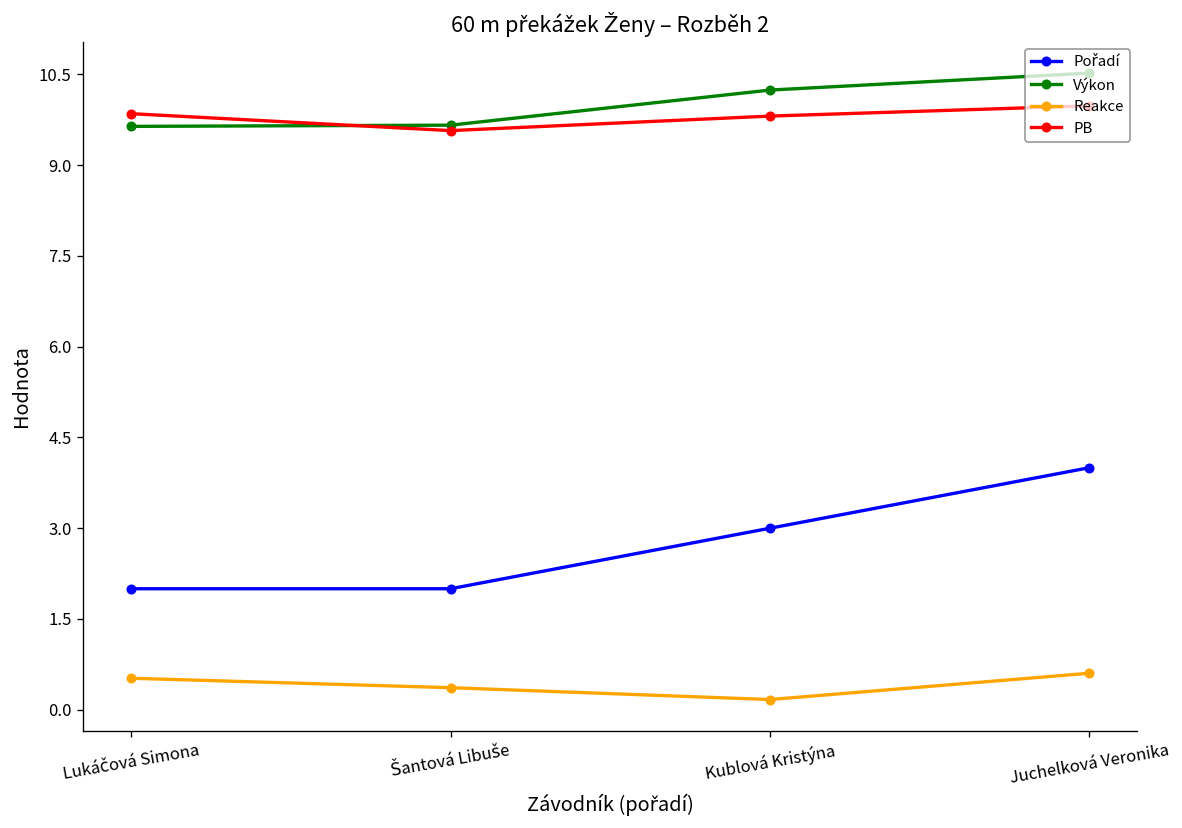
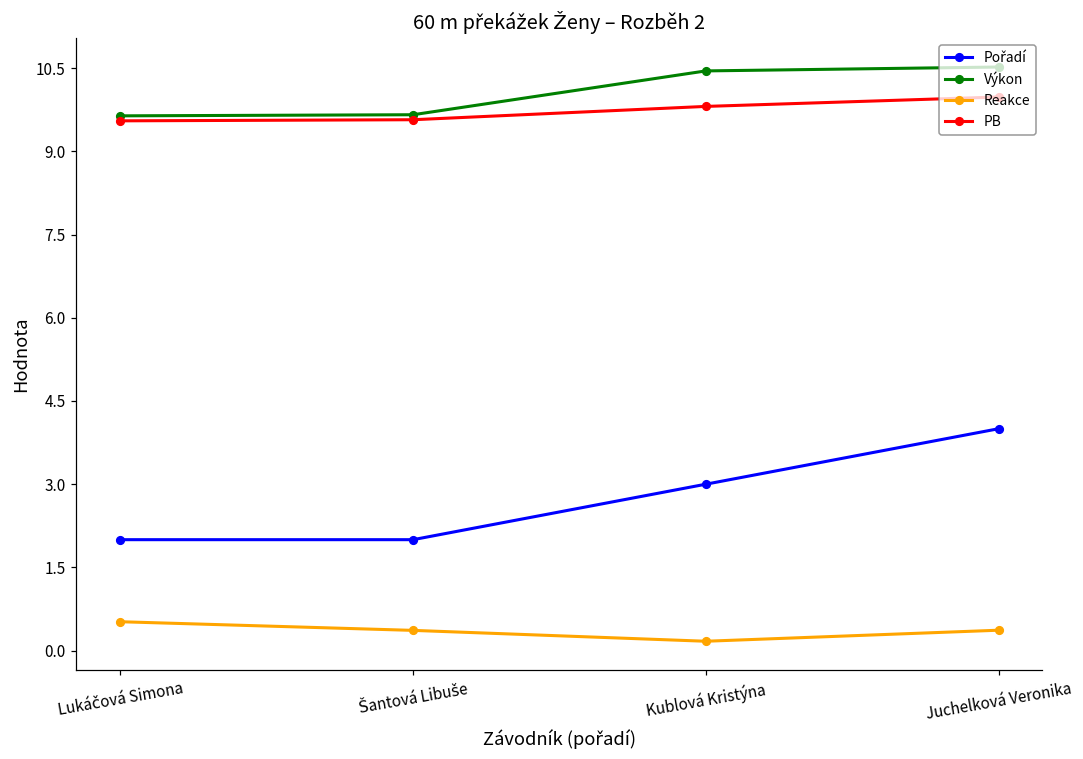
PB, Lukáčová Simona: 9.9 -> 9.6
Výkon, Kublová Kristýna: 10.2 -> 10.5
Reakce, Juchelková Veronika: 0.6 -> 0.4
